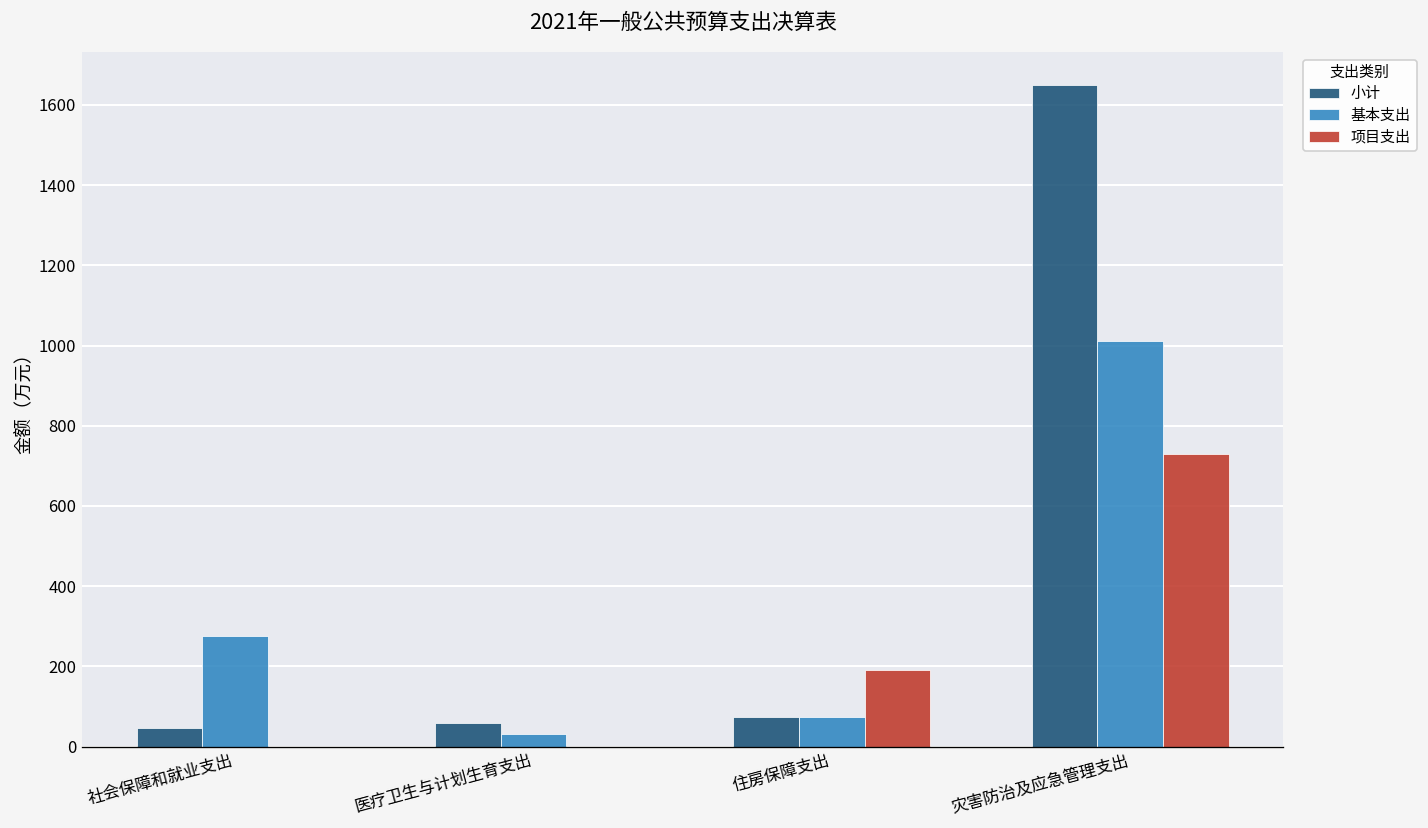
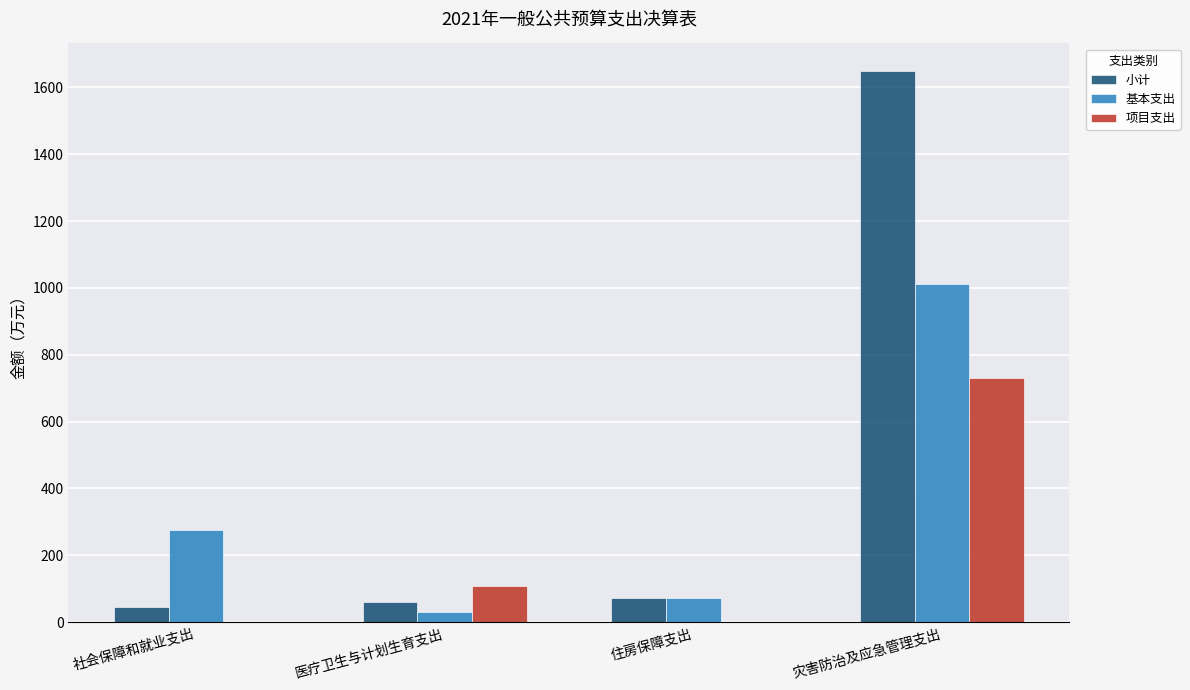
项目支出, 医疗卫生与计划生育支出: 0 -> 110
项目支出, 住房保障支出: 190 -> 0
